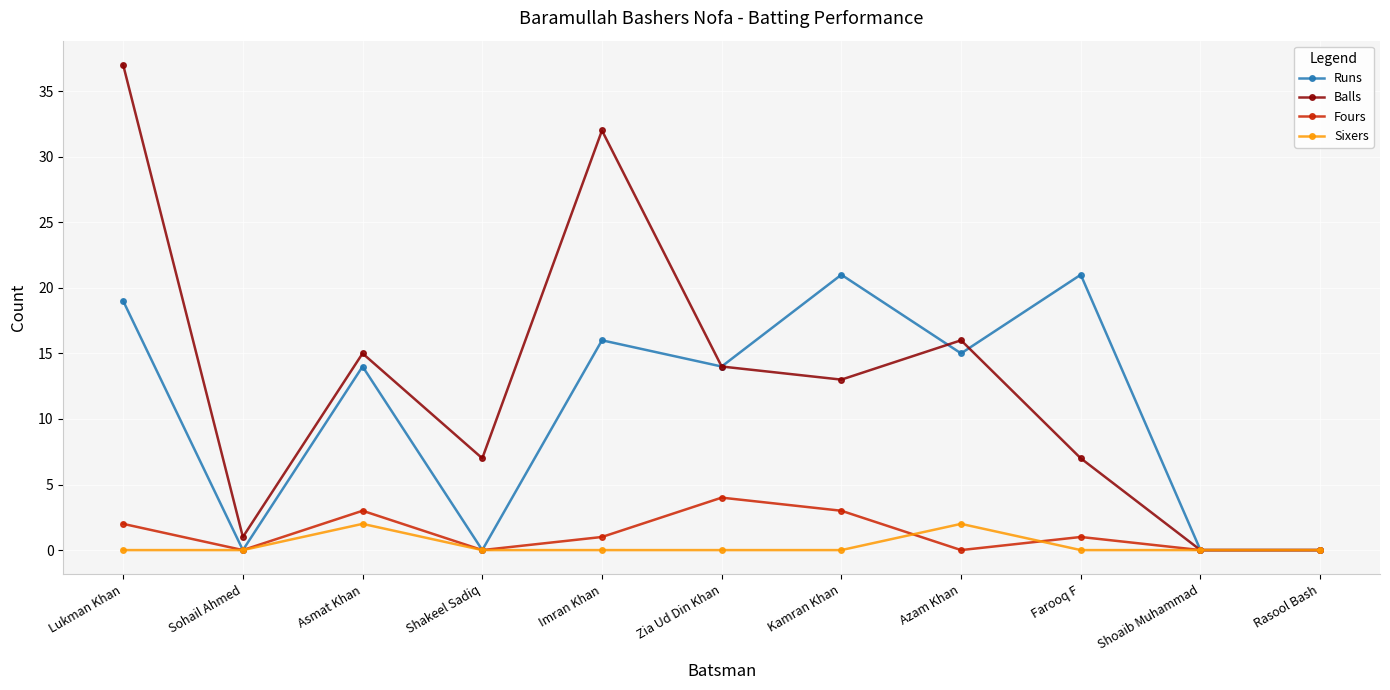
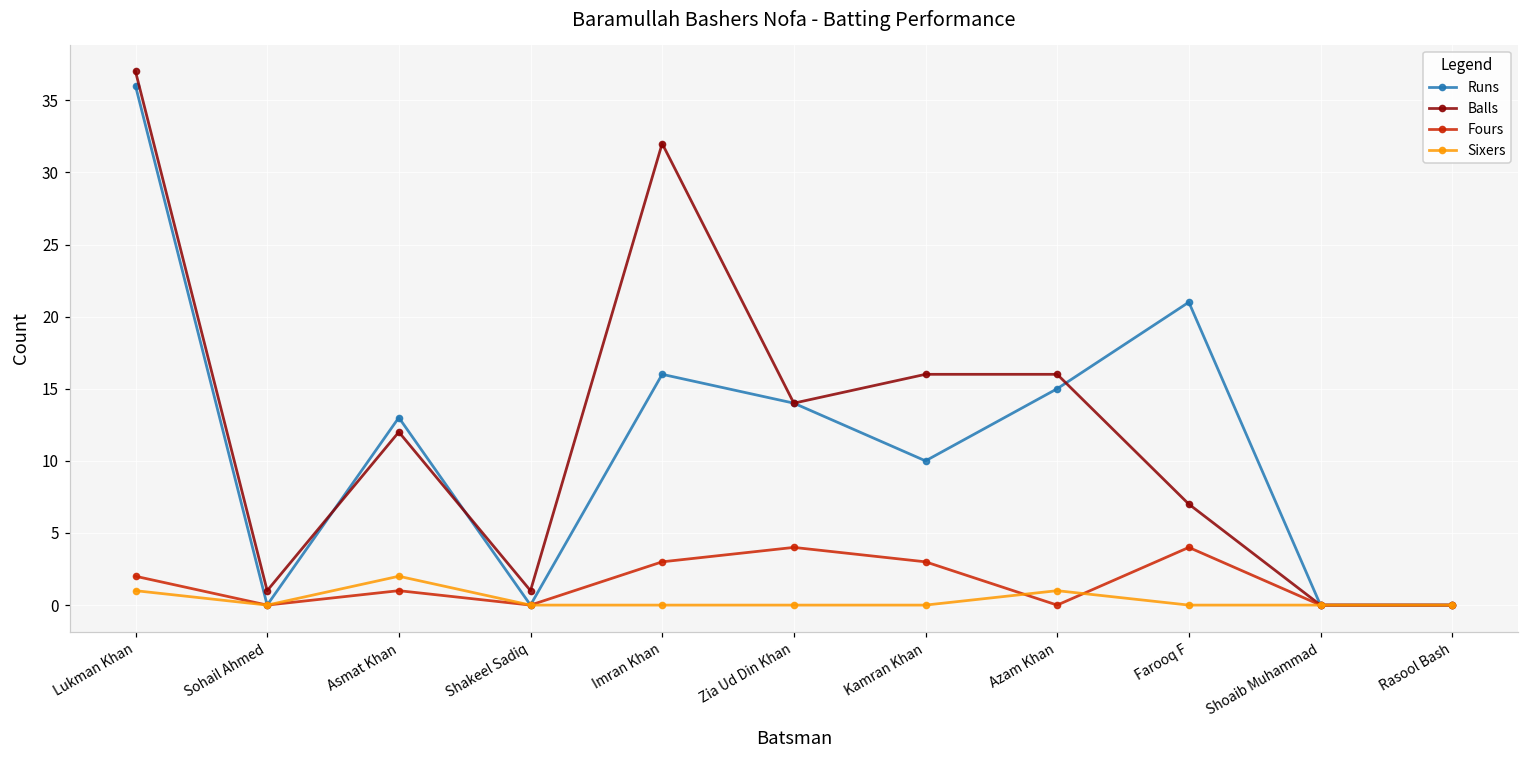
Runs, Lukman Khan: 19 -> 36
Sixers, Lukman Khan: 0 -> 1
Runs, Asmat Khan: 14 -> 13
Balls, Asmat Khan: 15 -> 12
Fours, Asmat Khan: 3 -> 1
Balls, Shakeel Sadiq: 7 -> 1
Fours, Imran Khan: 1 -> 3
Runs, Kamran Khan: 21 -> 10
Balls, Kamran Khan: 13 -> 16
Sixers, Azam Khan: 2 -> 1
Fours, Farooq F: 1 -> 4
